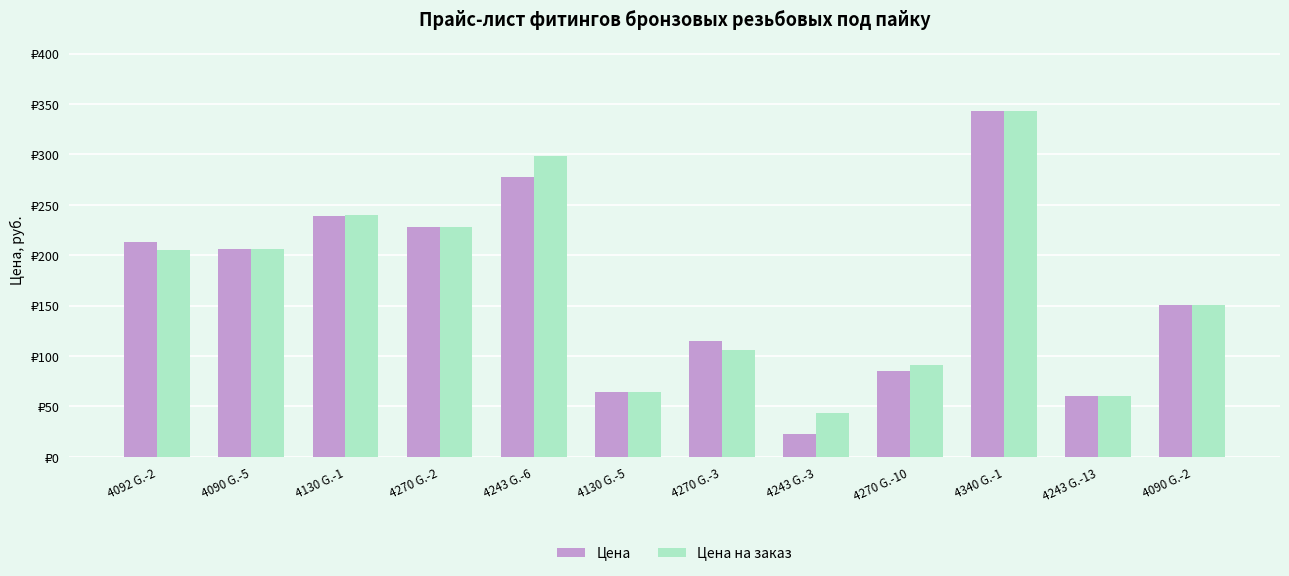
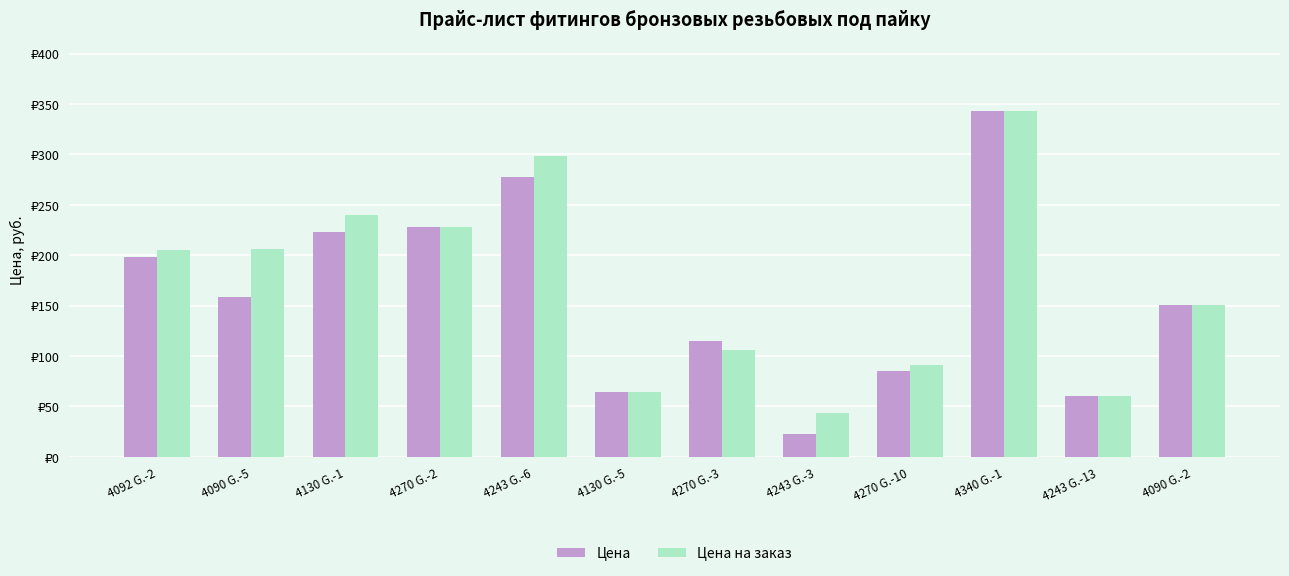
Цена, 4092 G.-2: ₽213 -> ₽198
Цена, 4090 G.-5: ₽206 -> ₽159
Цена, 4130 G.-1: ₽239 -> ₽223
